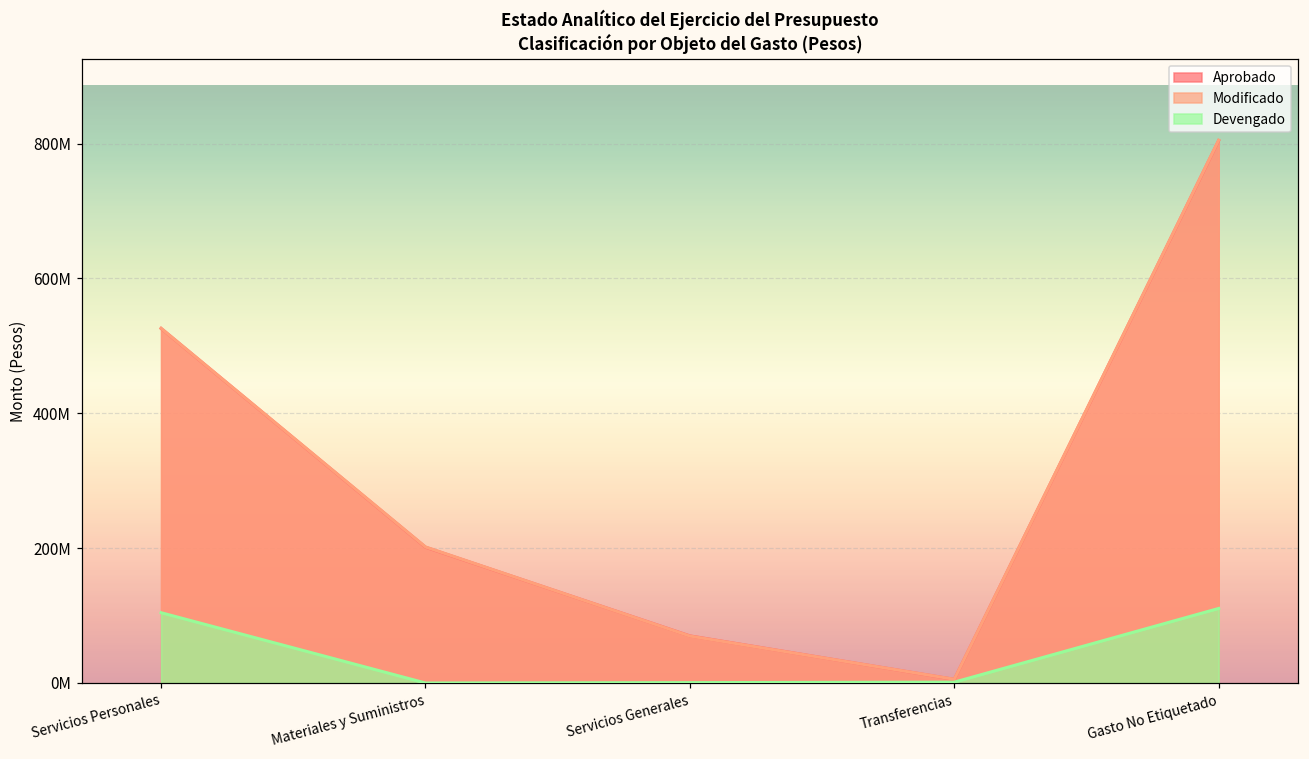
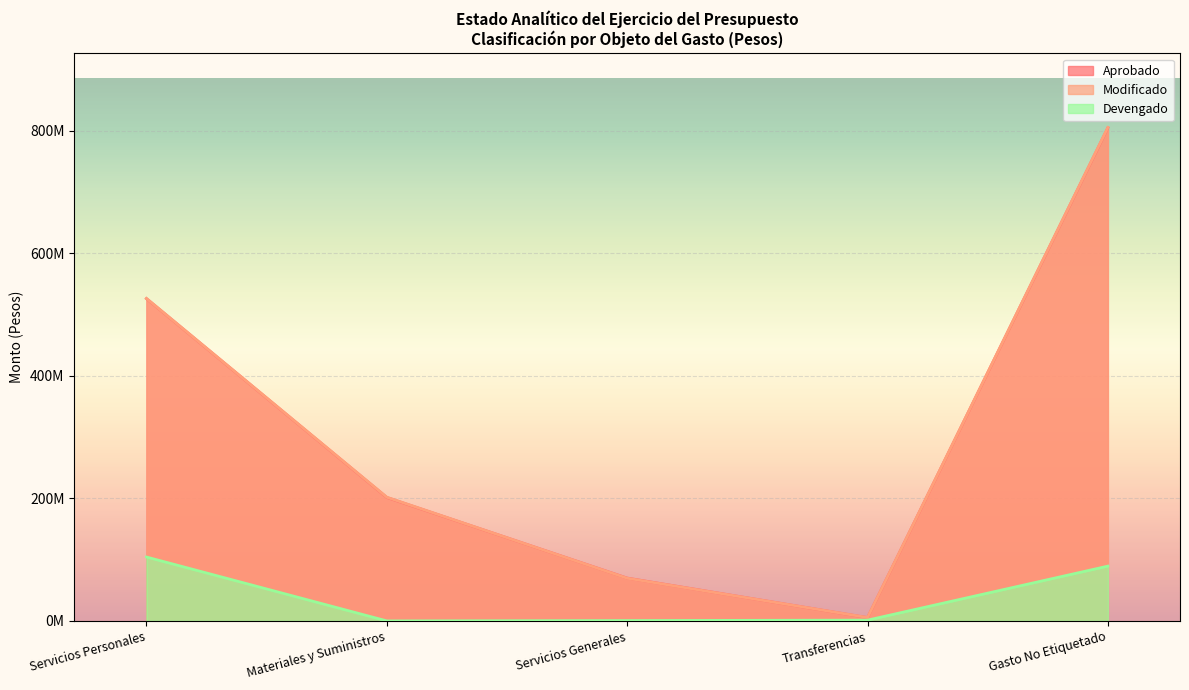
Devengado, Gasto No Etiquetado: 110000000 -> 90000000
